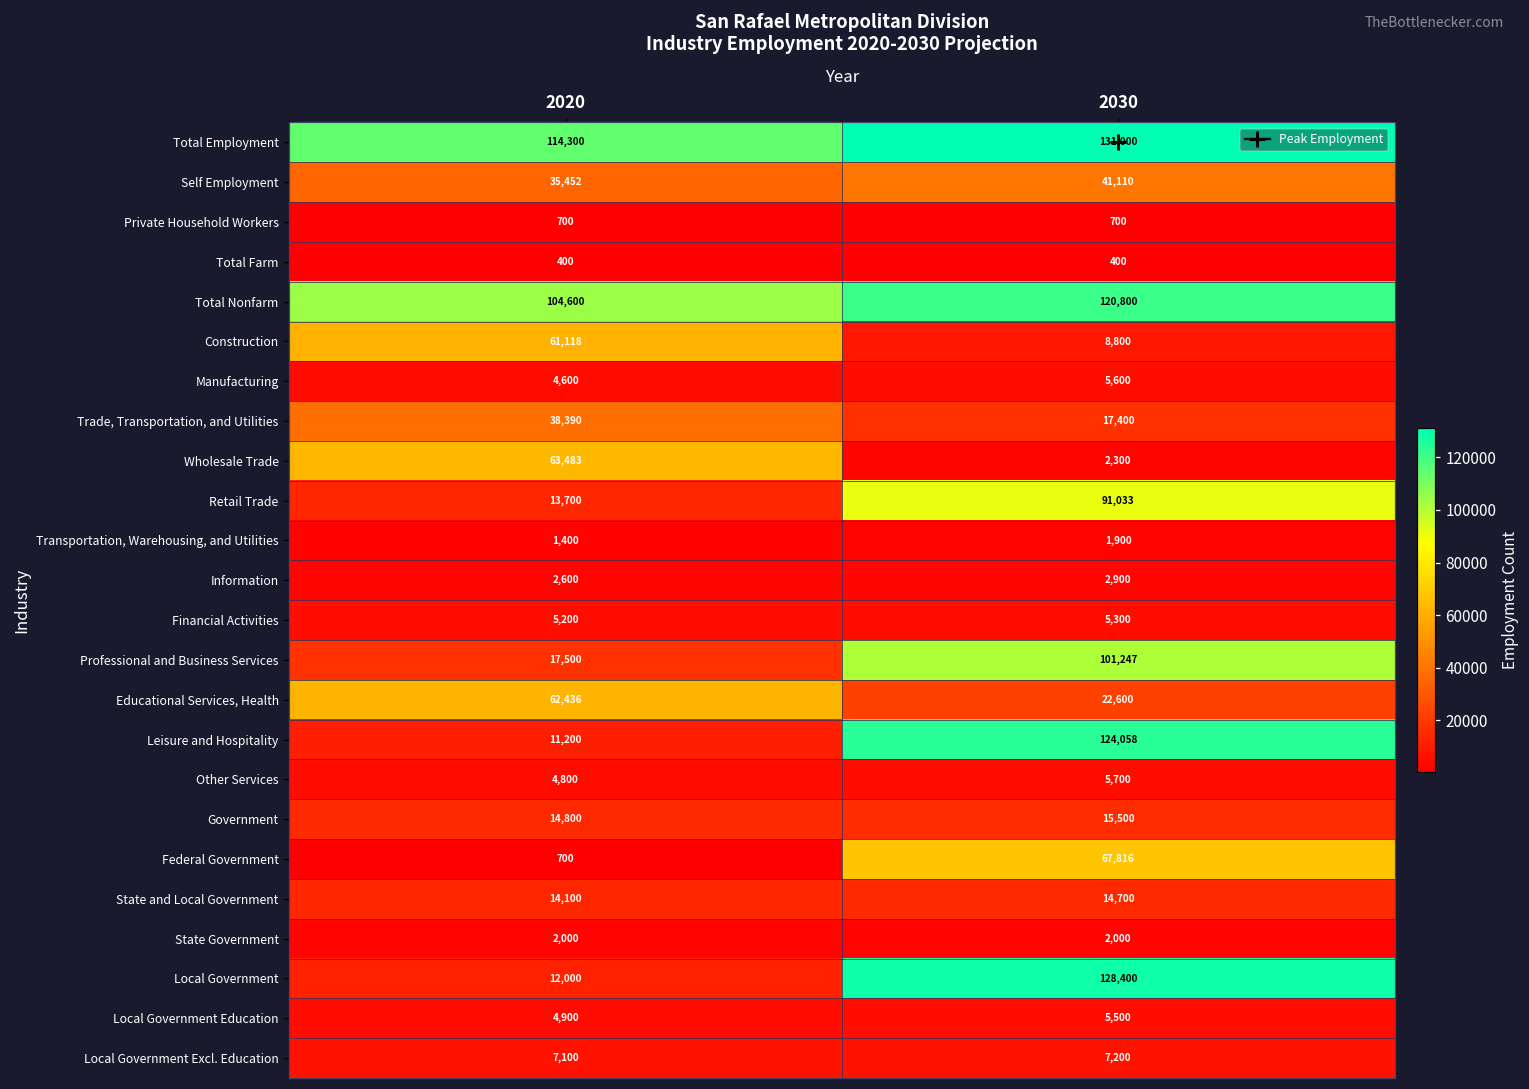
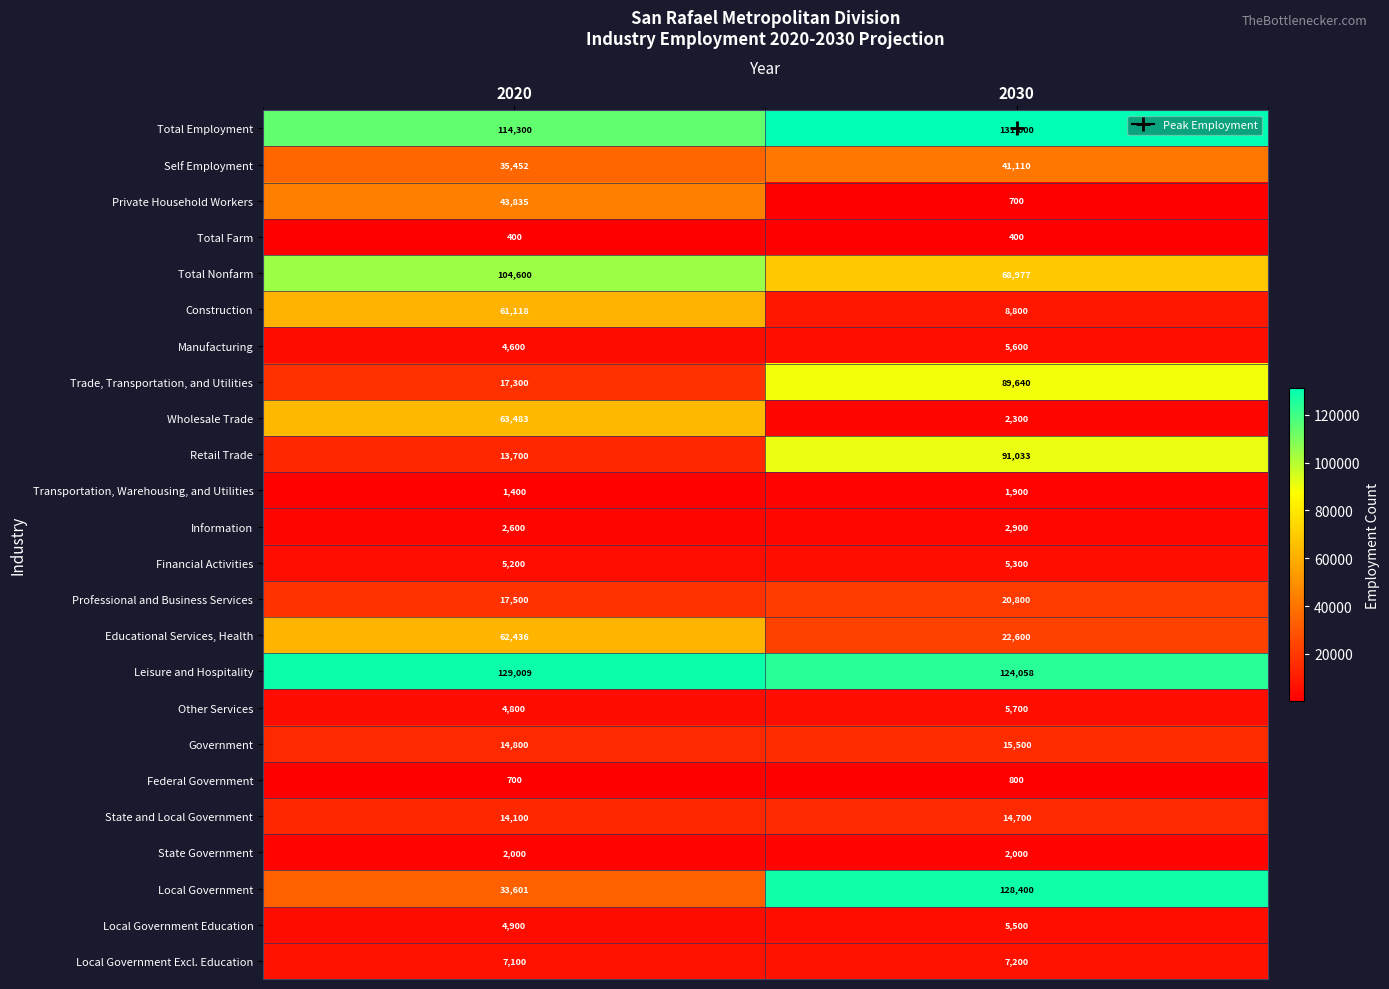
Private Household Workers, 2020: 700 -> 43,835
Total Nonfarm, 2030: 120,800 -> 68,977
Trade, Transportation, and Utilities, 2020: 38,390 -> 17,300
Trade, Transportation, and Utilities, 2030: 17,400 -> 89,640
Professional and Business Services, 2030: 101,247 -> 20,800
Leisure and Hospitality, 2020: 11,200 -> 129,009
Federal Government, 2030: 67,816 -> 800
Local Government, 2020: 12,000 -> 33,601
